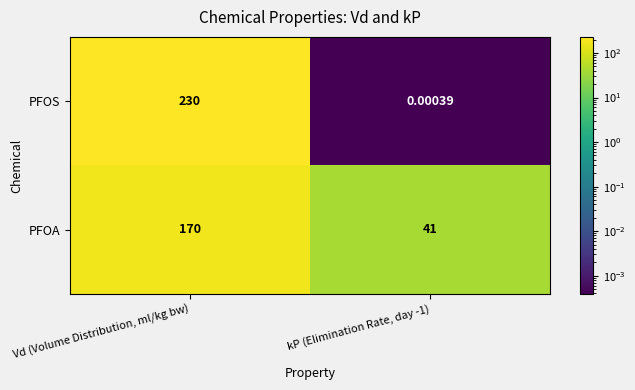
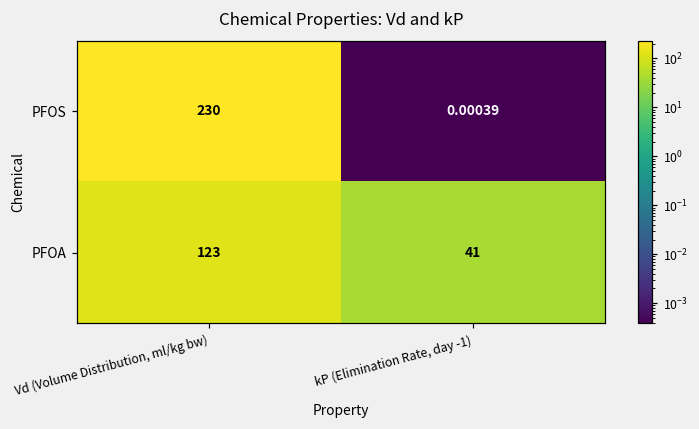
PFOA, Vd (Volume Distribution, ml/kg bw): 170 -> 123
